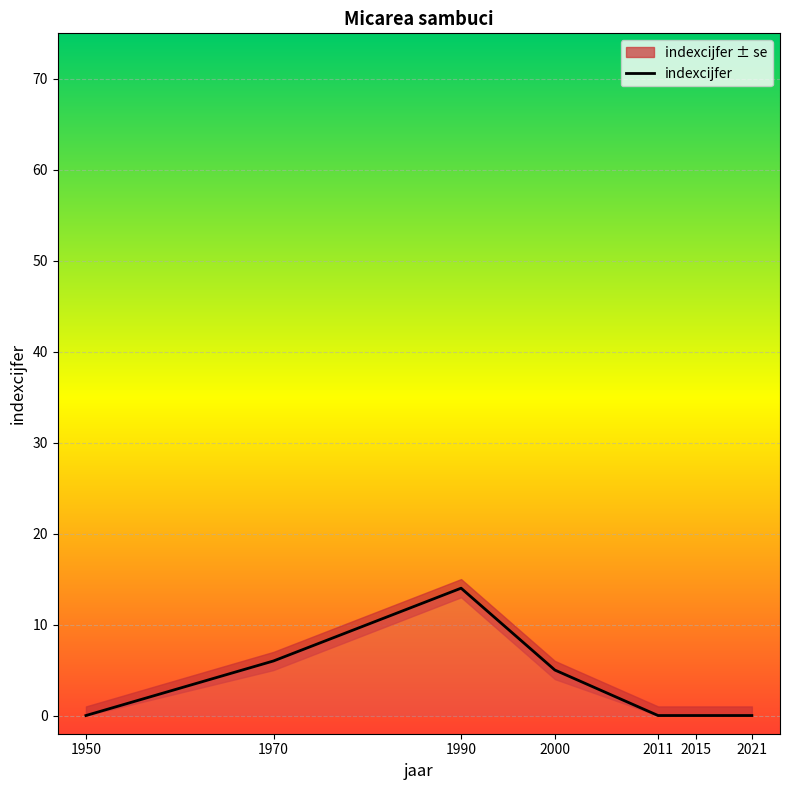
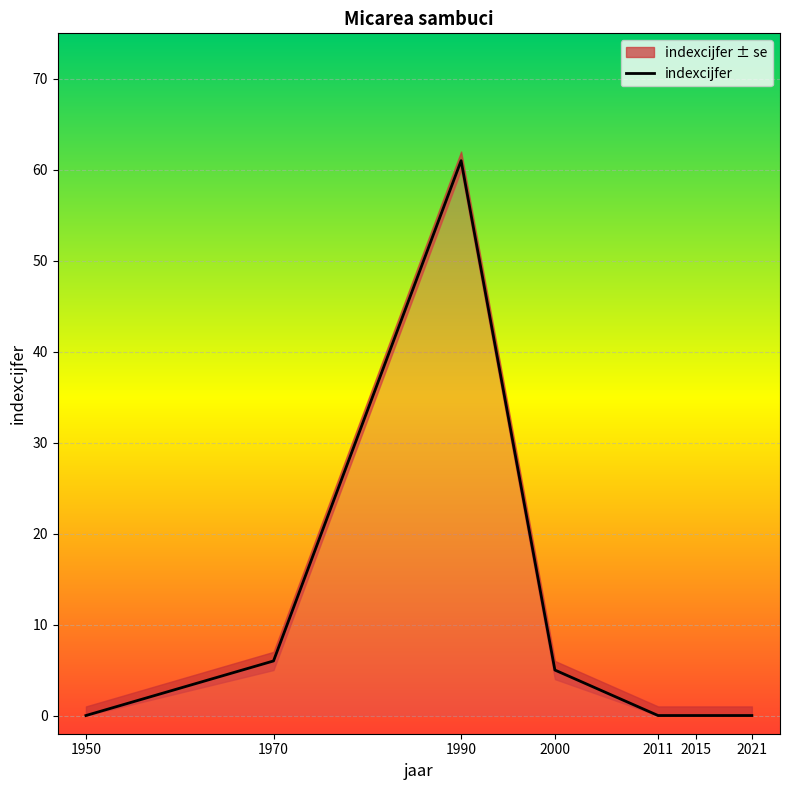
indexcijfer, 1990: 14 -> 61
